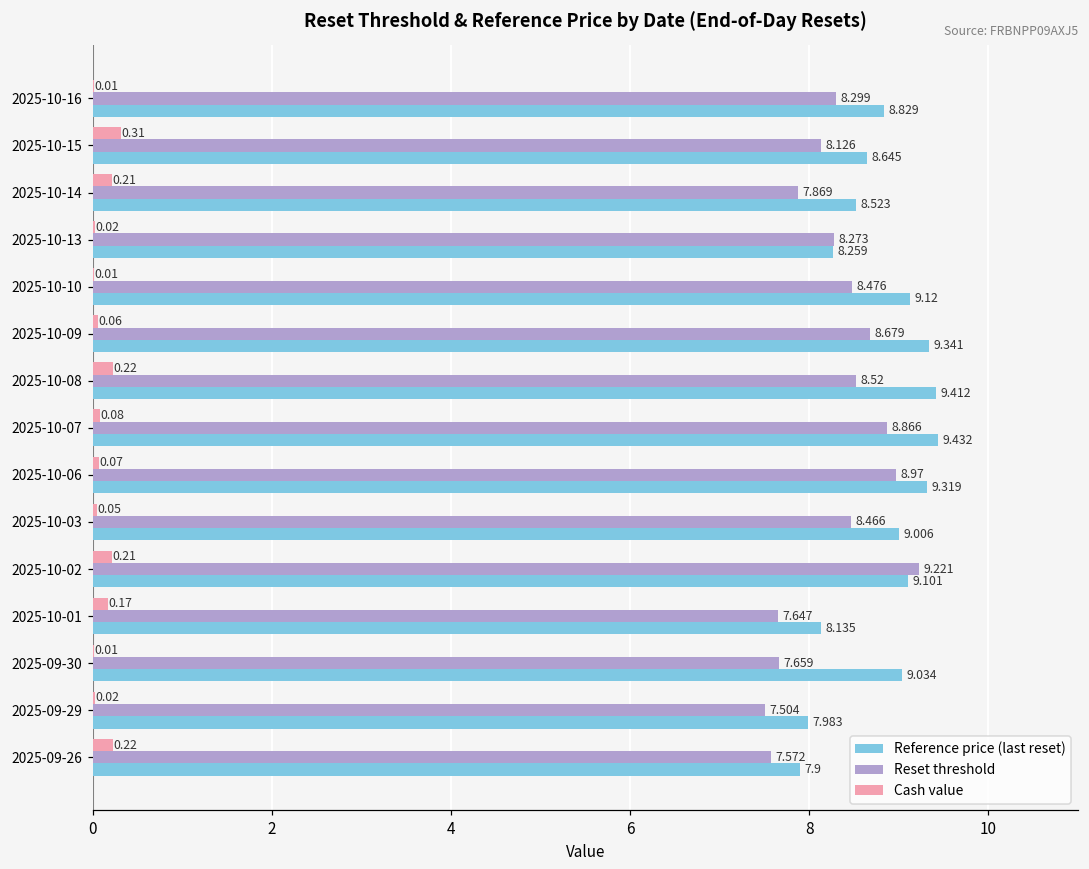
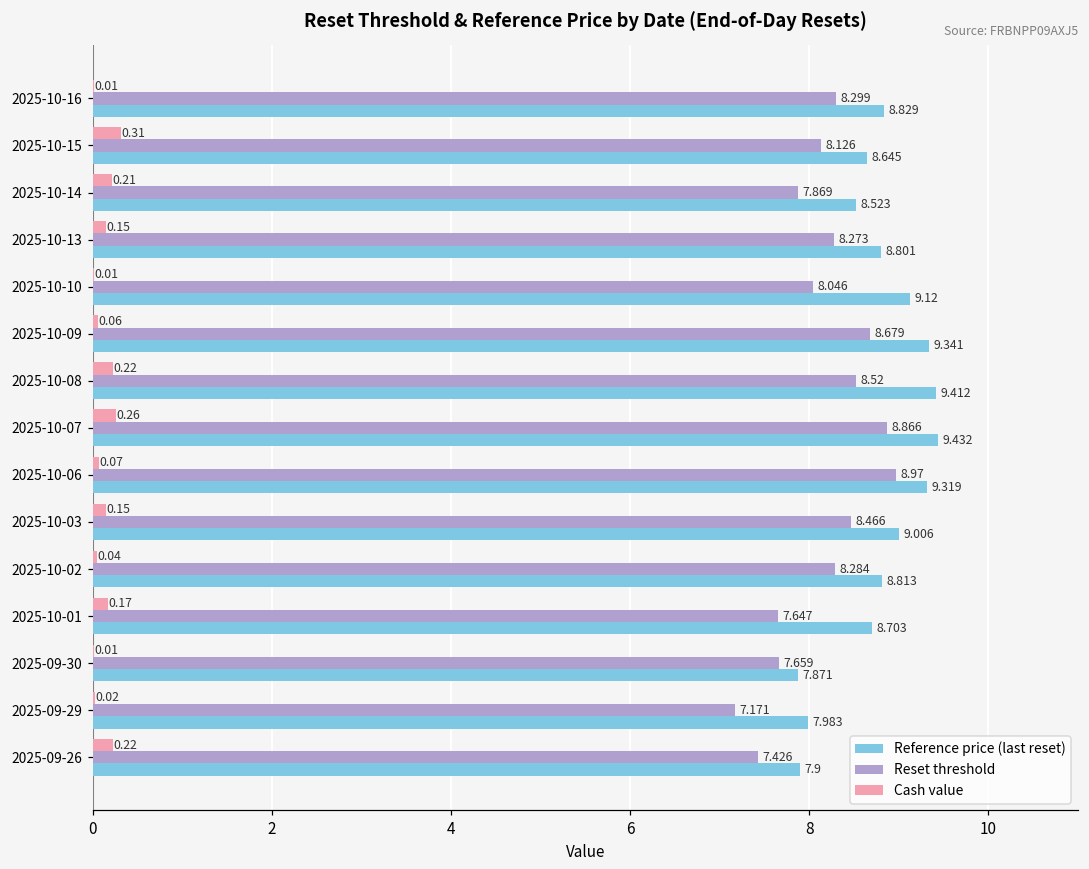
Cash value, 2025-10-13: 0.02 -> 0.15
Reference price (last reset), 2025-10-13: 8.259 -> 8.801
Reset threshold, 2025-10-10: 8.476 -> 8.046
Cash value, 2025-10-07: 0.08 -> 0.26
Cash value, 2025-10-03: 0.05 -> 0.15
Cash value, 2025-10-02: 0.21 -> 0.04
Reset threshold, 2025-10-02: 9.221 -> 8.284
Reference price (last reset), 2025-10-02: 9.101 -> 8.813
Reference price (last reset), 2025-10-01: 8.135 -> 8.703
Reference price (last reset), 2025-09-30: 9.034 -> 7.871
Reset threshold, 2025-09-29: 7.504 -> 7.171
Reset threshold, 2025-09-26: 7.572 -> 7.426
